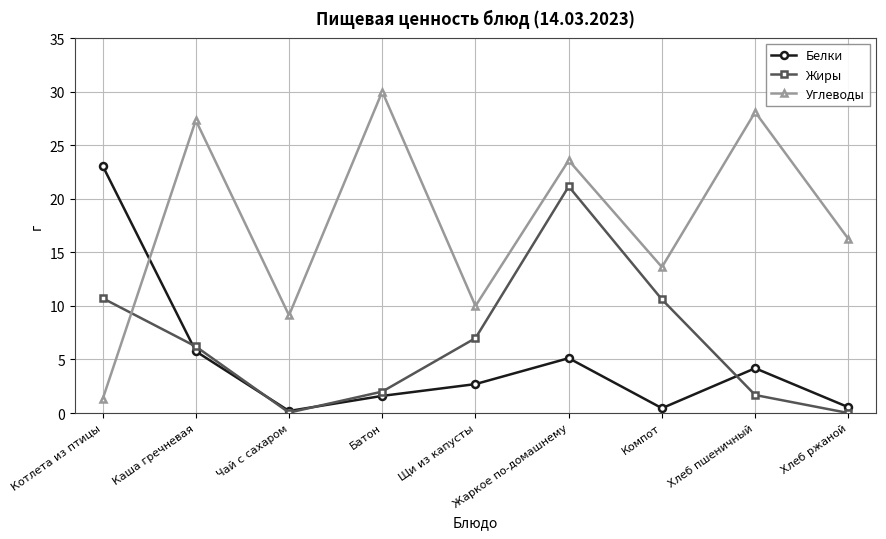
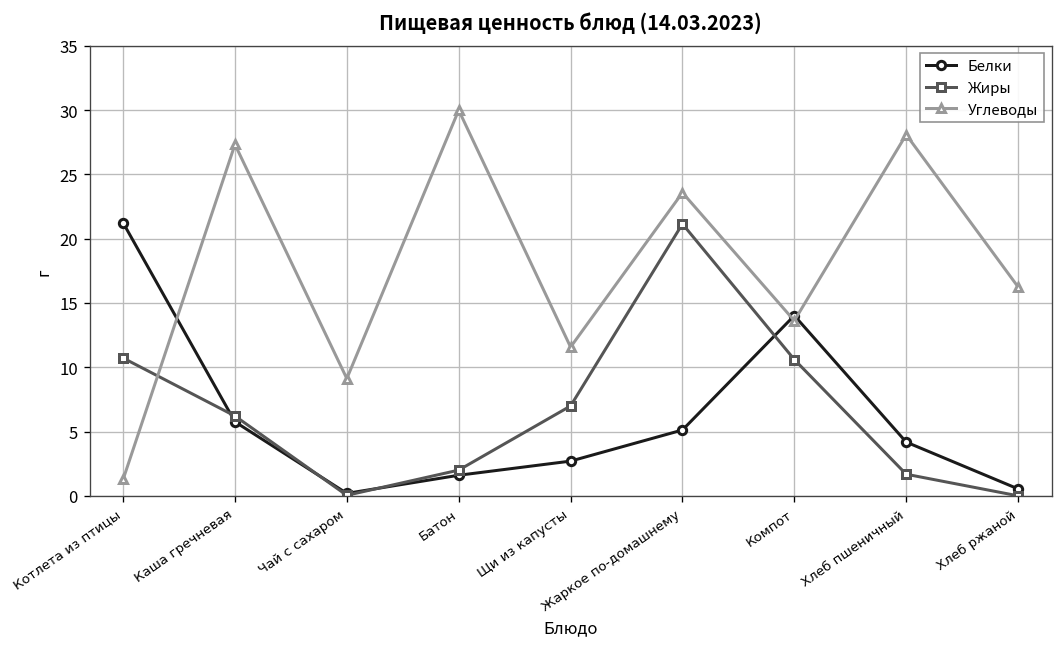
Белки, Котлета из птицы: 23.1 -> 21.2
Углеводы, Щи из капусты: 10.0 -> 11.6
Белки, Компот: 0.5 -> 14.0
